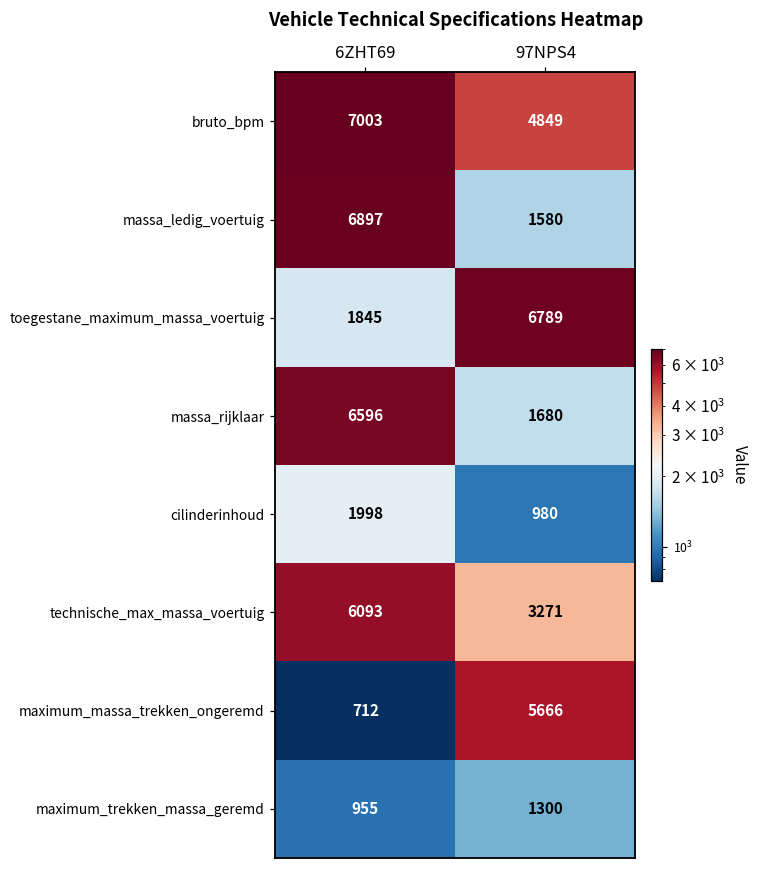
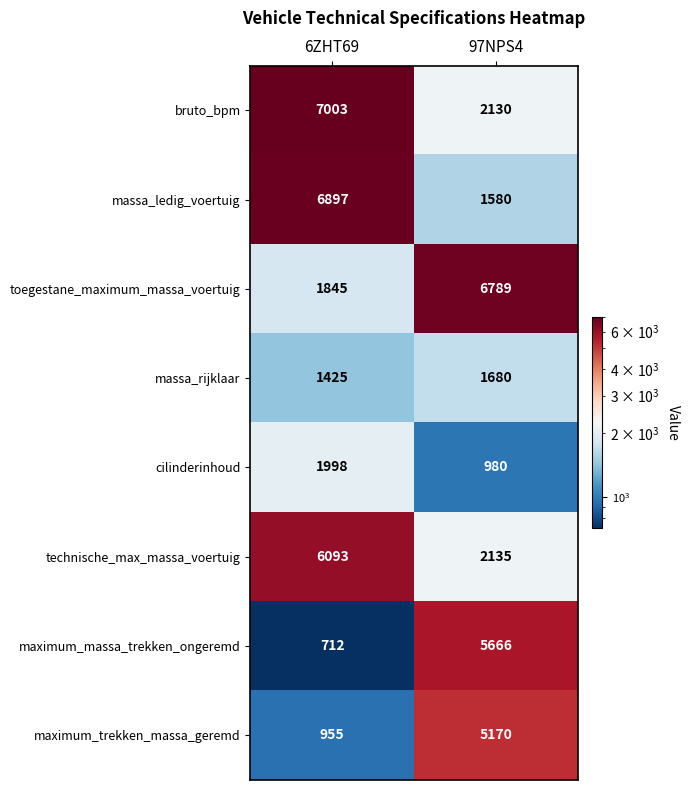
bruto_bpm, 97NPS4: 4849 -> 2130
massa_rijklaar, 6ZHT69: 6596 -> 1425
technische_max_massa_voertuig, 97NPS4: 3271 -> 2135
maximum_trekken_massa_geremd, 97NPS4: 1300 -> 5170
